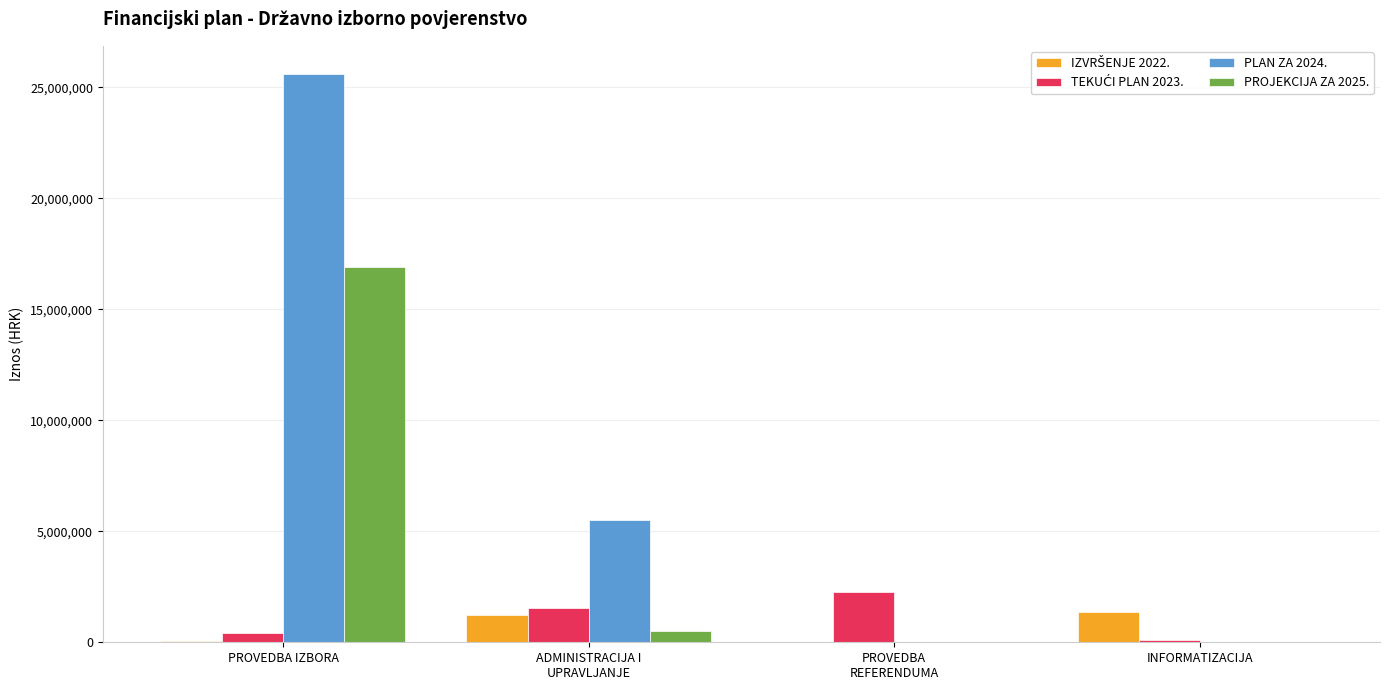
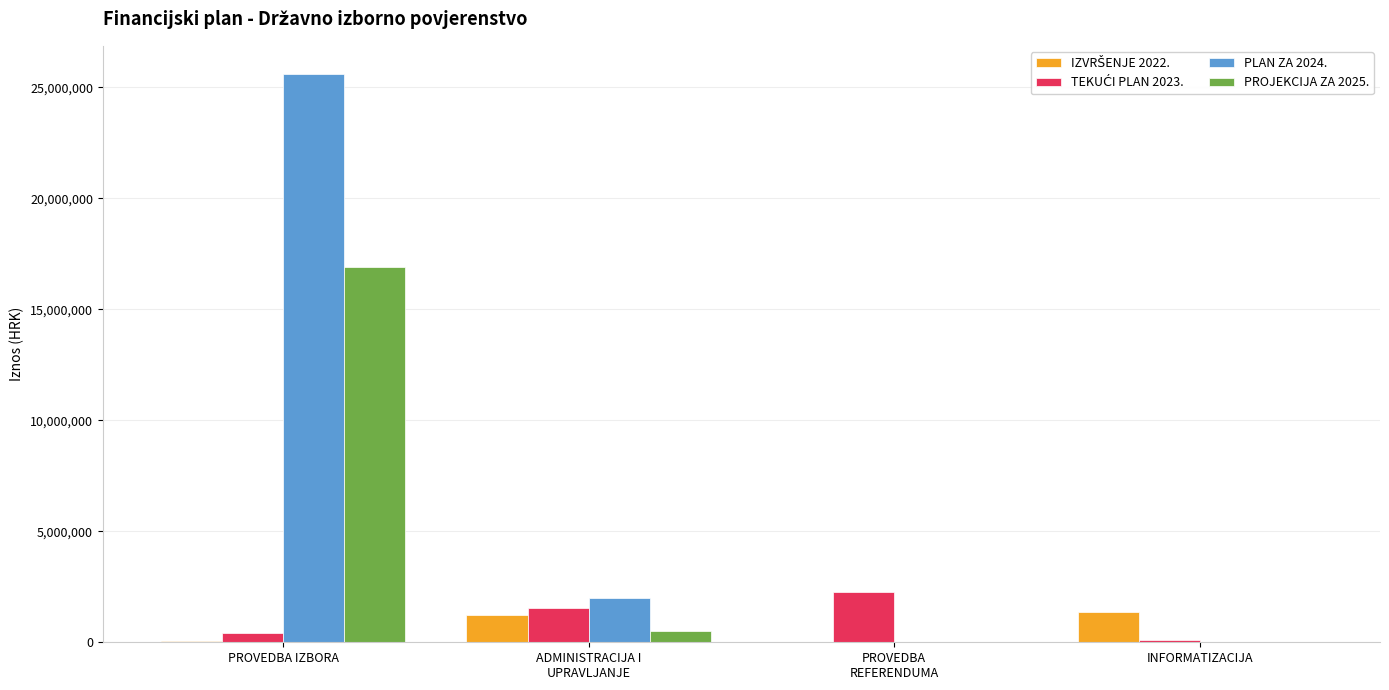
PLAN ZA 2024., ADMINISTRACIJA I UPRAVLJANJE: 5,500,000 -> 2,000,000
